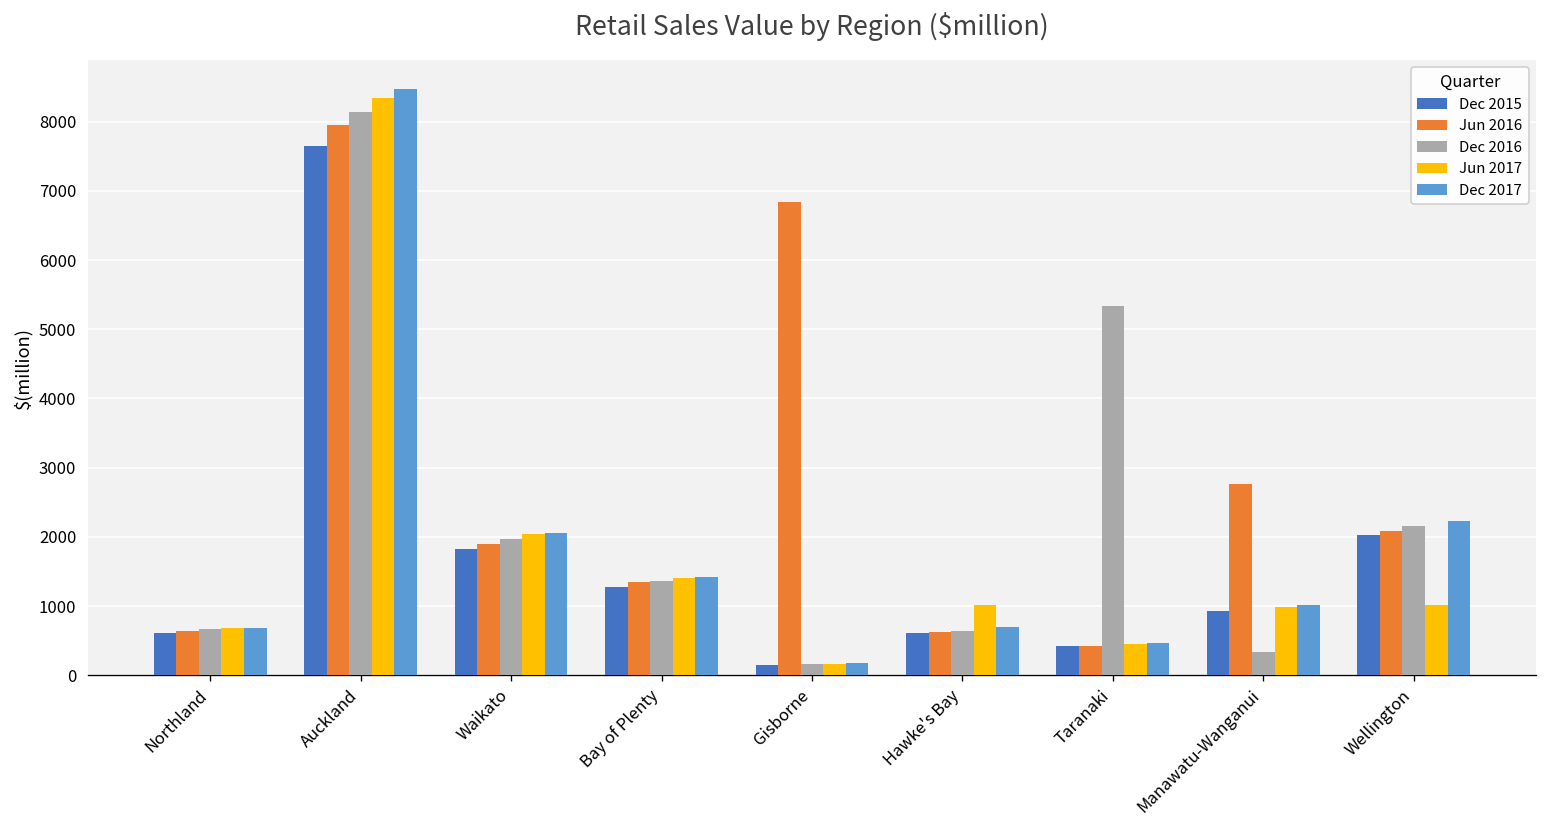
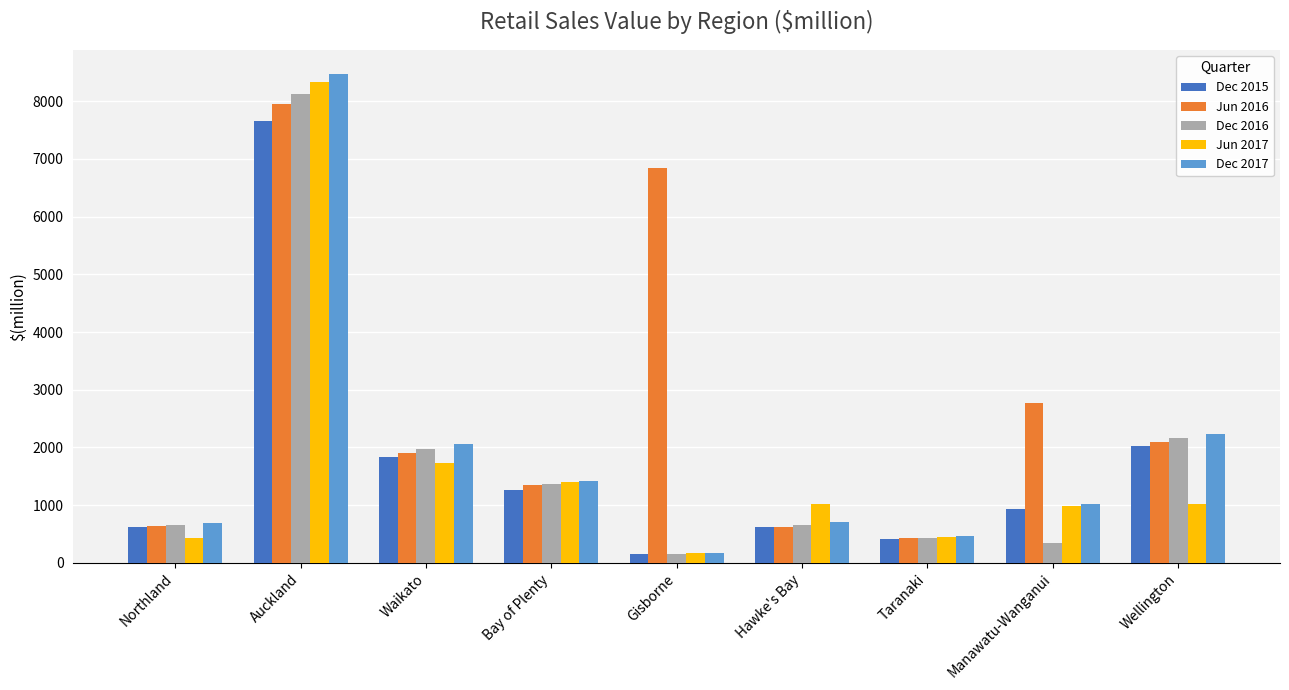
Jun 2017, Northland: 700 -> 400
Jun 2017, Waikato: 2000 -> 1700
Dec 2016, Taranaki: 5300 -> 400
